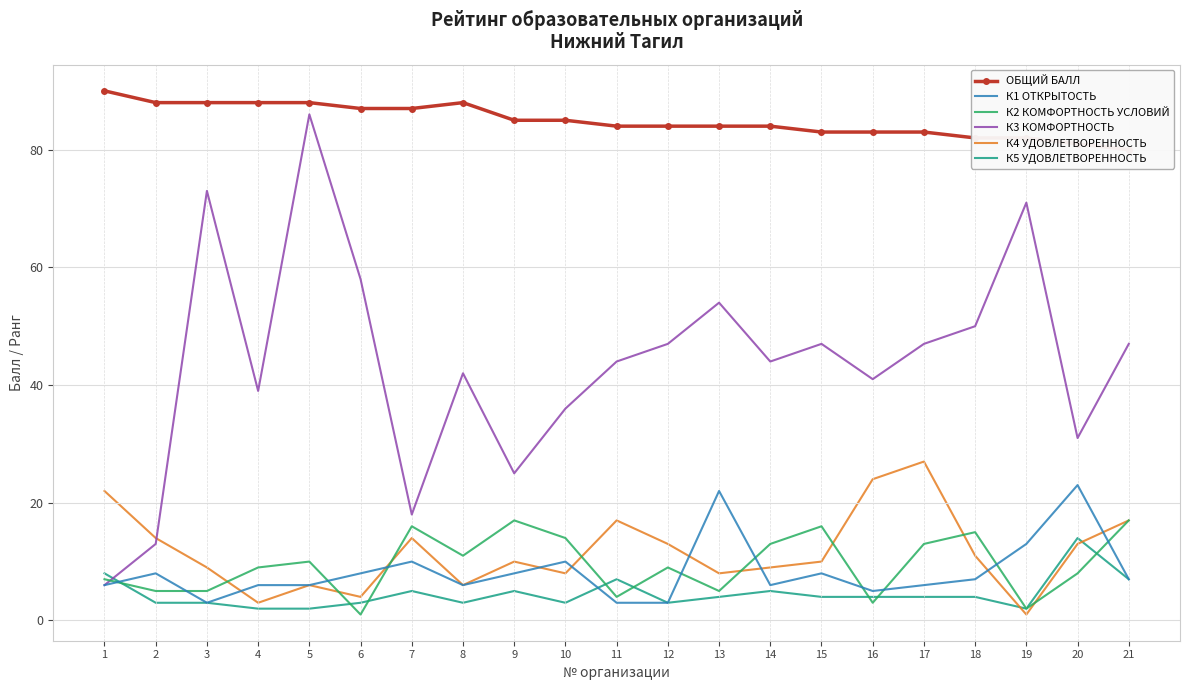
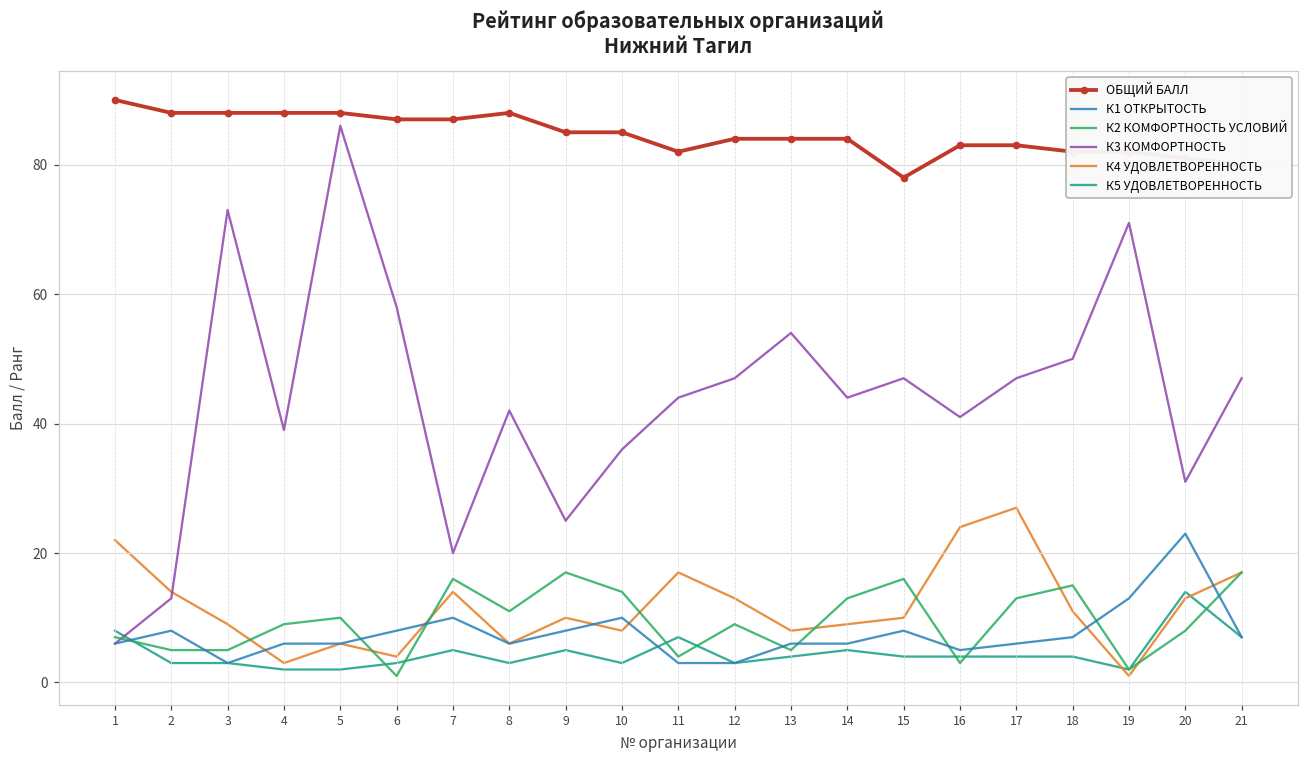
К3 КОМФОРТНОСТЬ, 7: 18 -> 20
ОБЩИЙ БАЛЛ, 11: 84 -> 82
К1 ОТКРЫТОСТЬ, 13: 22 -> 6
ОБЩИЙ БАЛЛ, 15: 83 -> 78
